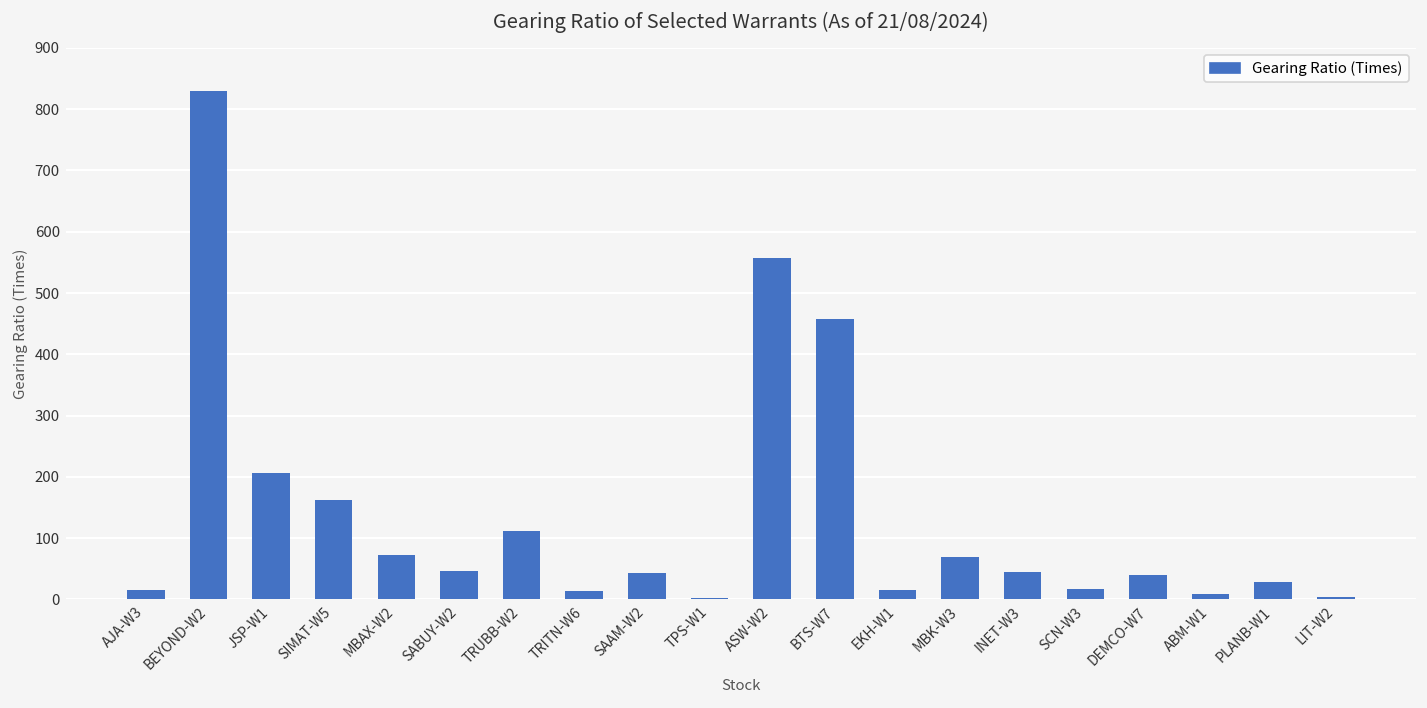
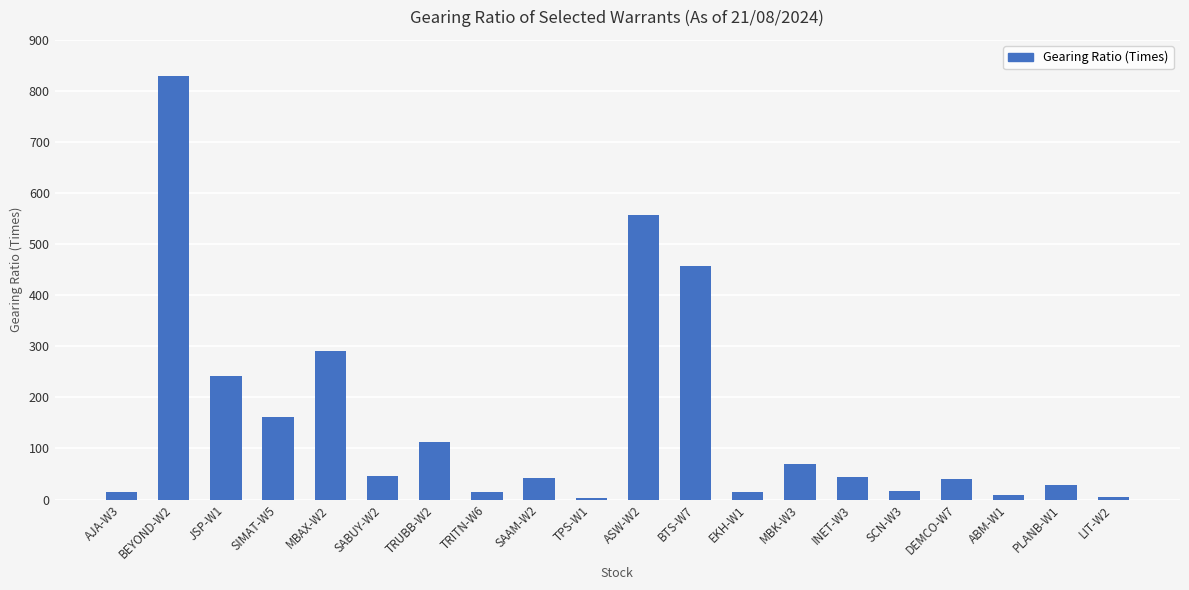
JSP-W1: 210 -> 240
MBAX-W2: 70 -> 290
